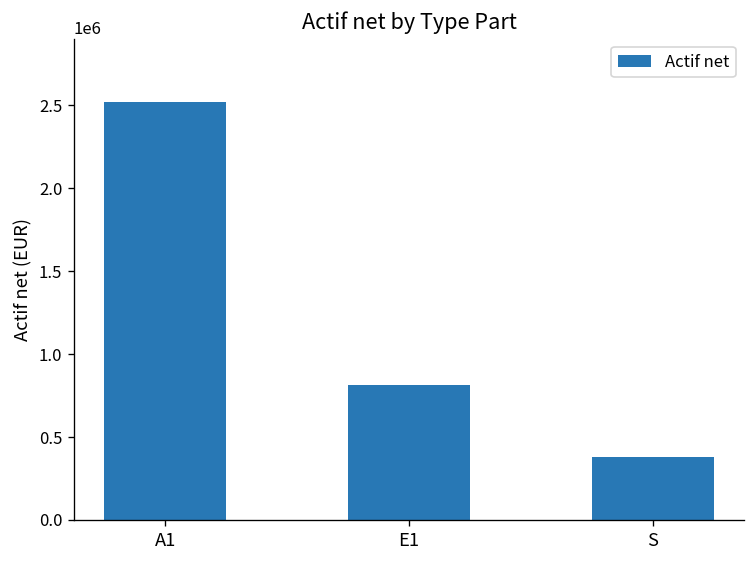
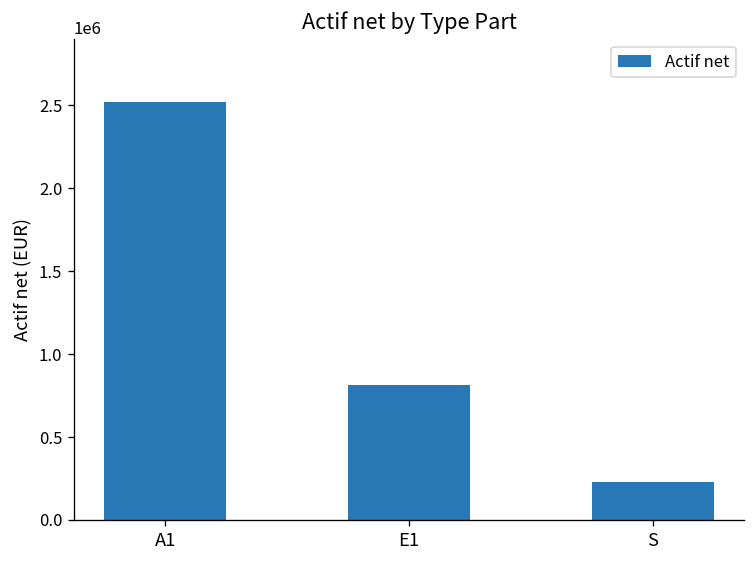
S: 380000 -> 230000
